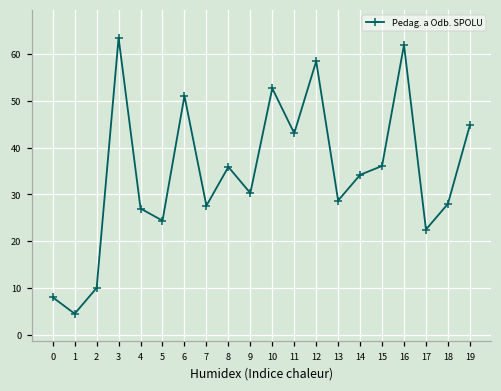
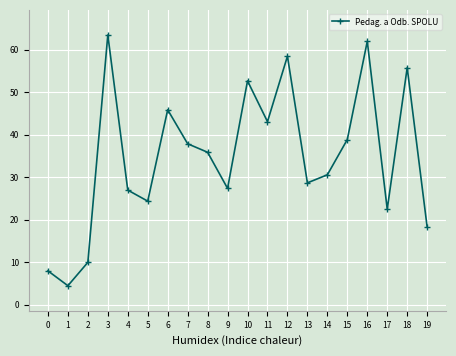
6: 51 -> 46
7: 28 -> 38
9: 30 -> 27
14: 34 -> 31
15: 36 -> 39
18: 28 -> 56
19: 45 -> 18
